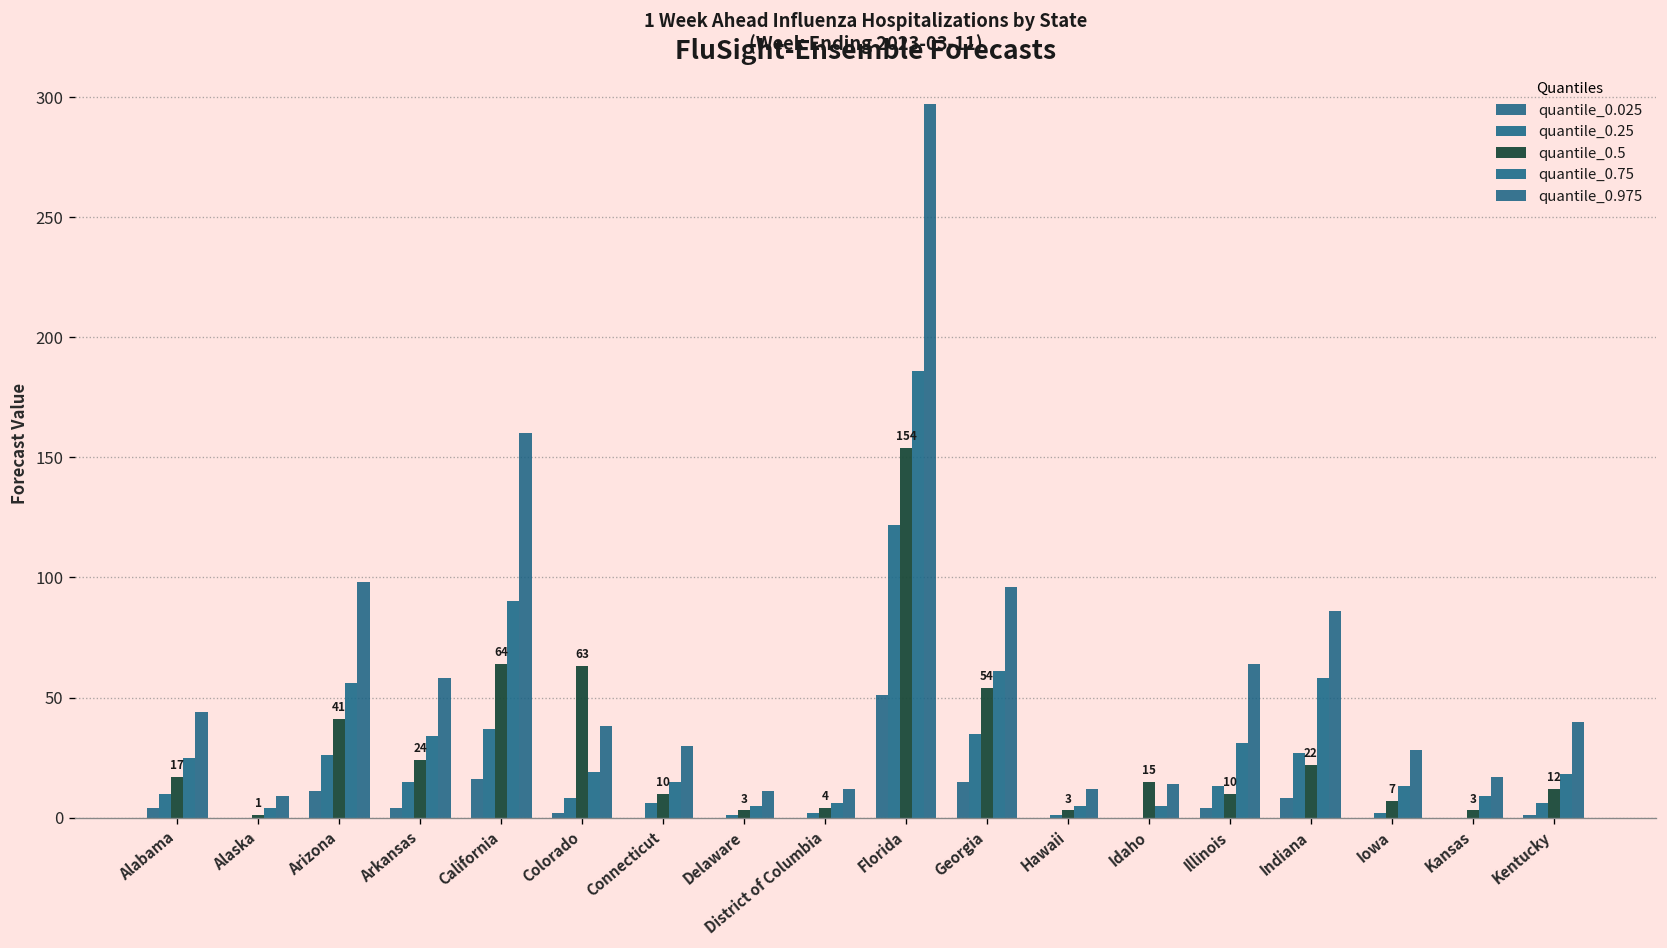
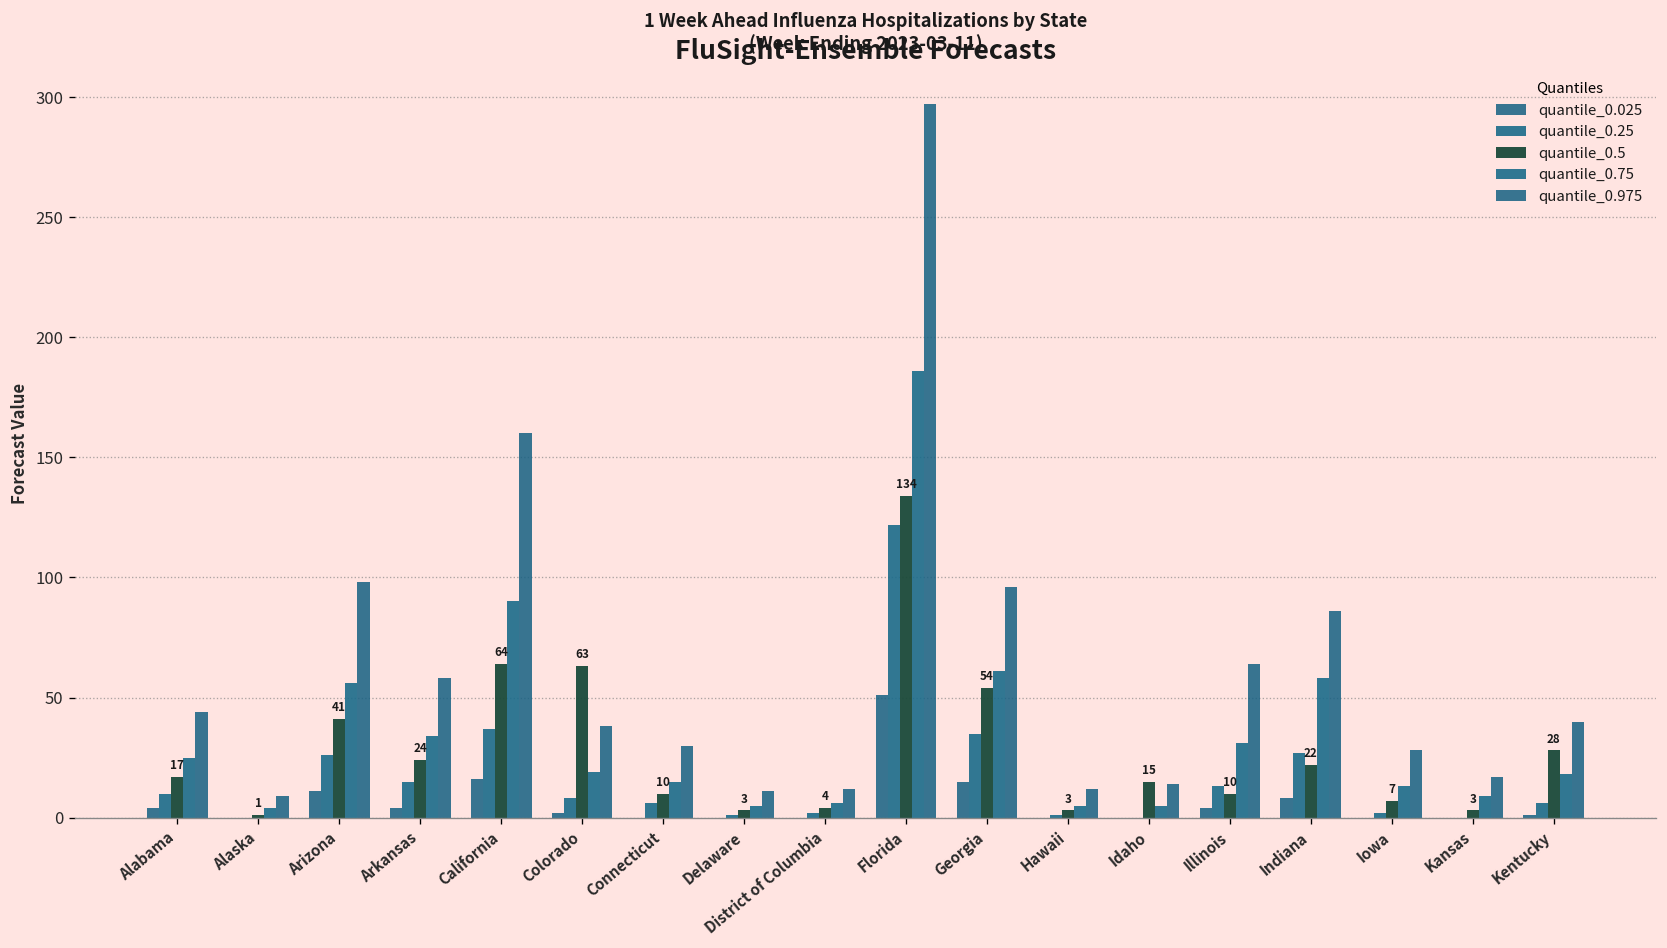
quantile_0.5, Florida: 154 -> 134
quantile_0.5, Kentucky: 12 -> 28
